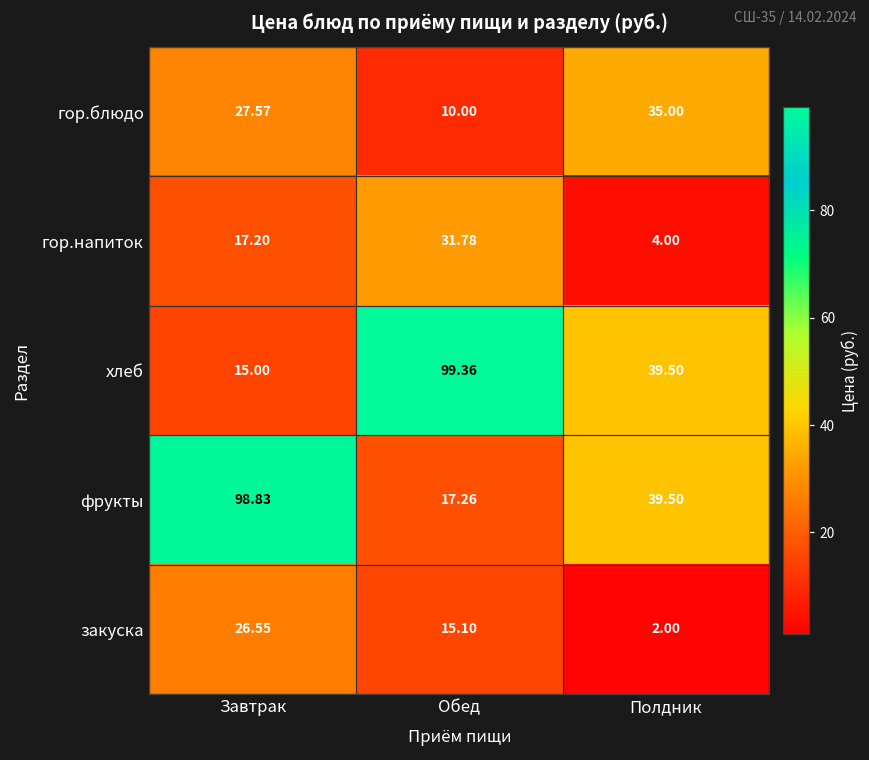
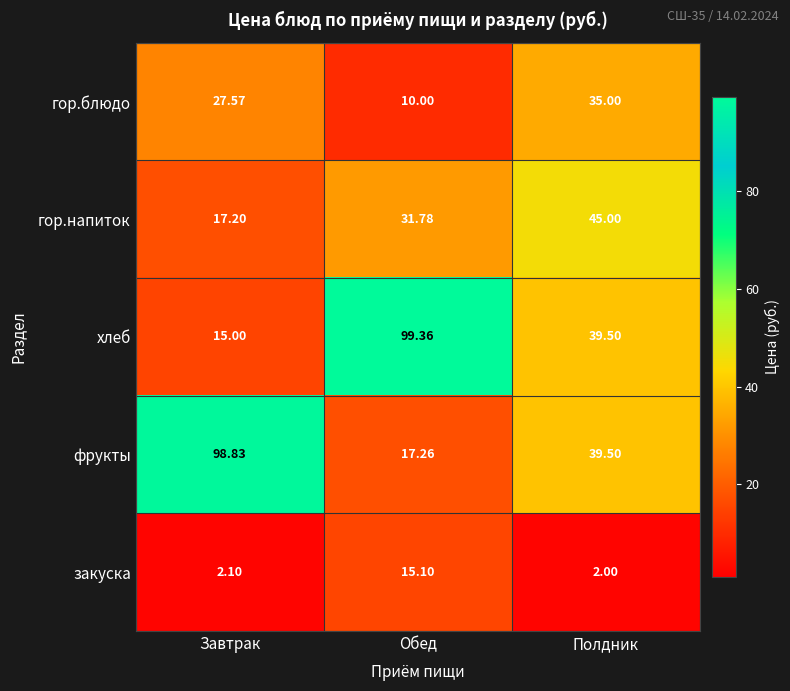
гор.напиток, Полдник: 4.00 -> 45.00
закуска, Завтрак: 26.55 -> 2.10
